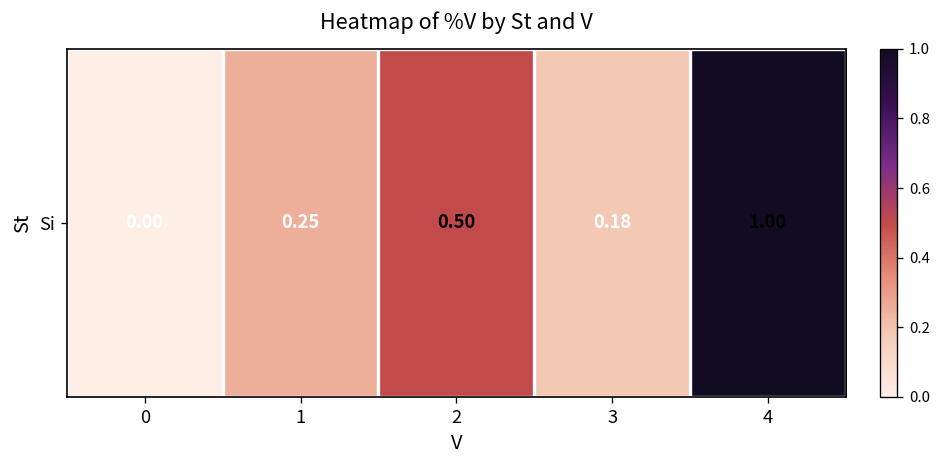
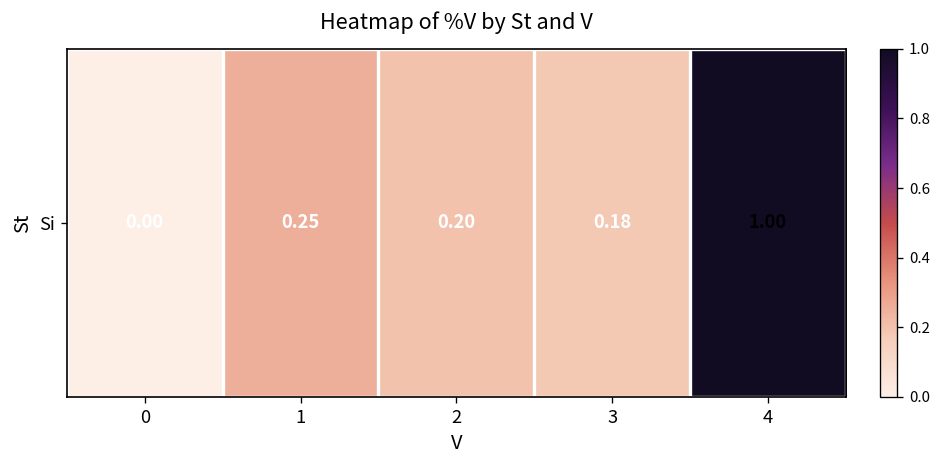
Si, 2: 0.50 -> 0.20
